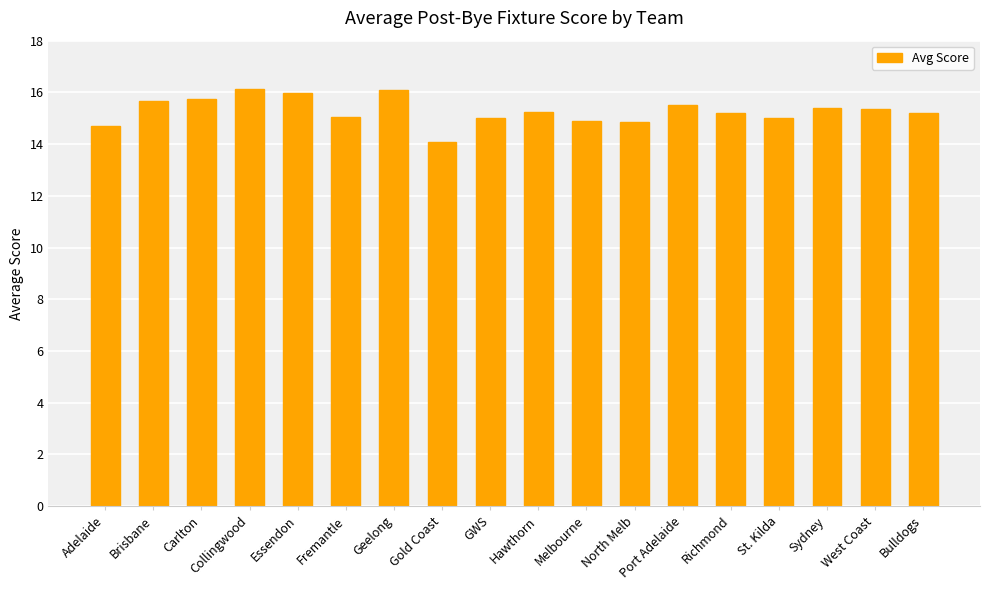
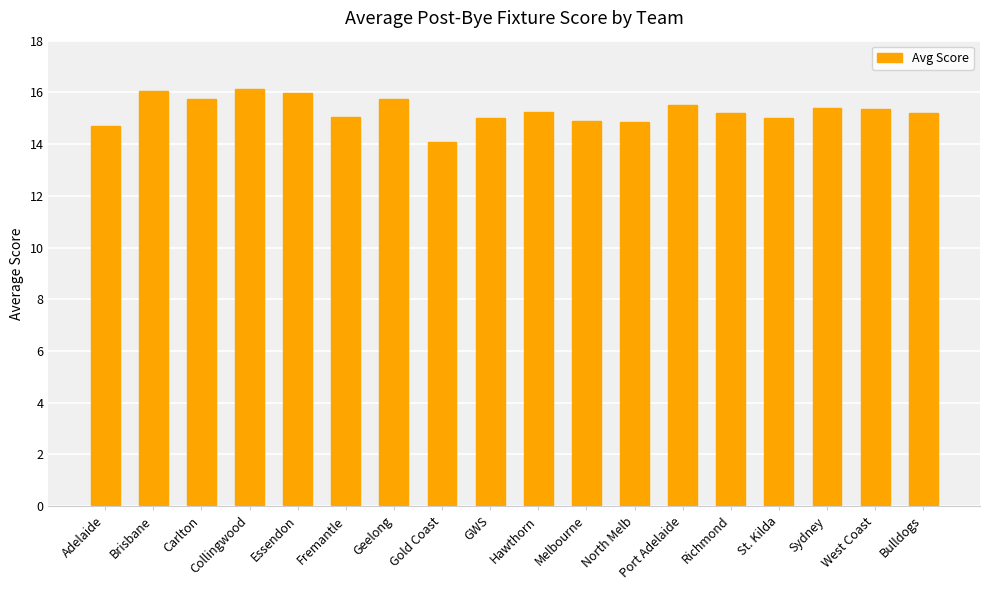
Brisbane: 15.7 -> 16.1
Geelong: 16.1 -> 15.8
